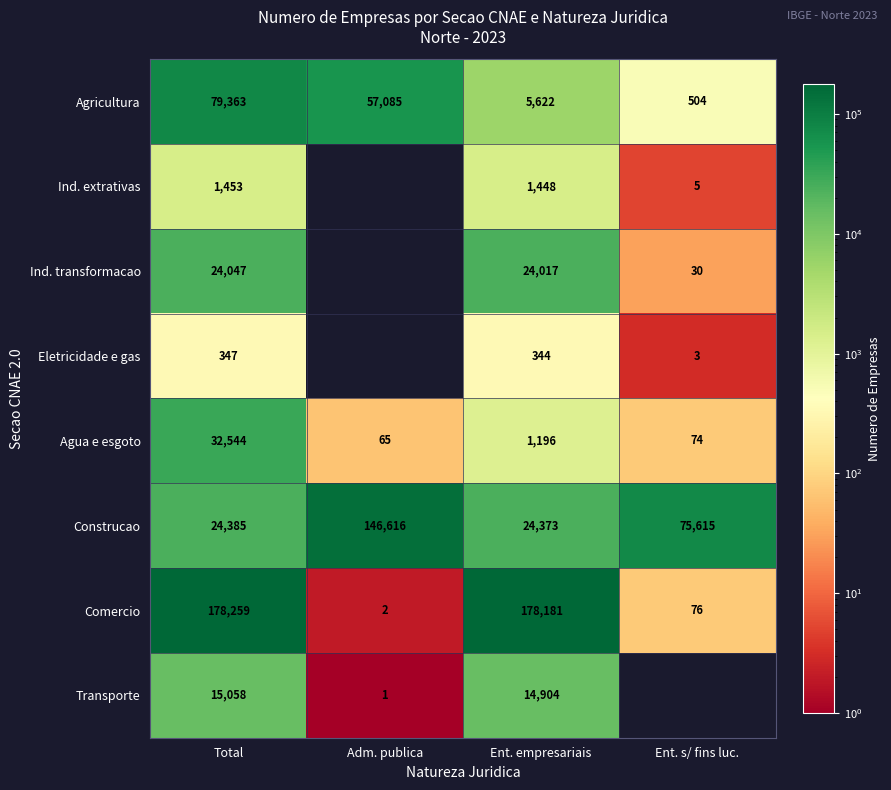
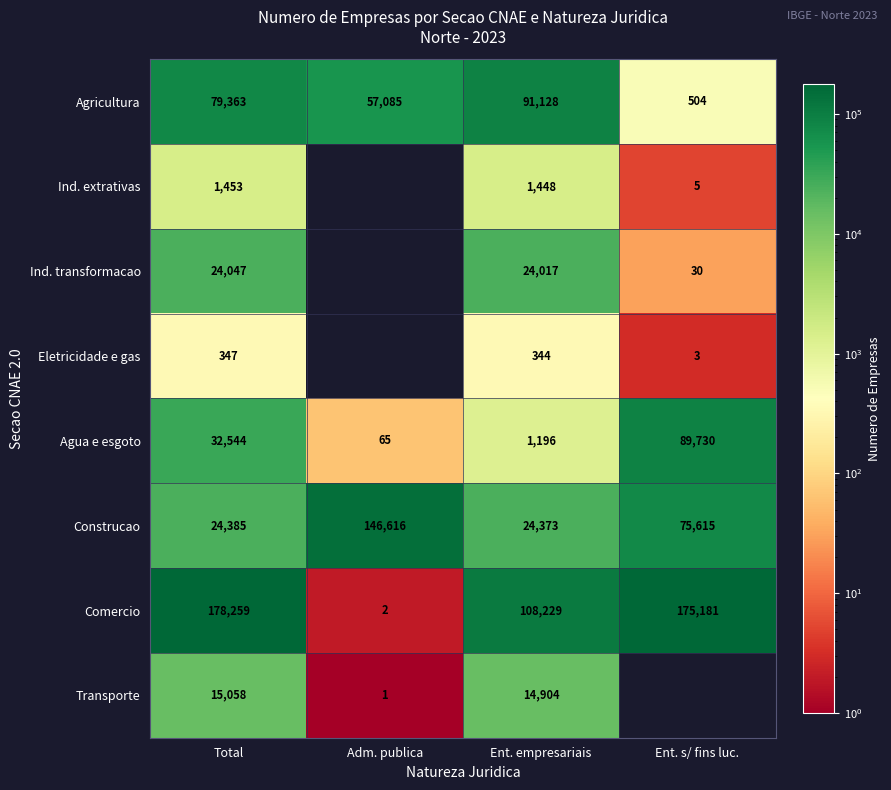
Agricultura, Ent. empresariais: 5,622 -> 91,128
Agua e esgoto, Ent. s/ fins luc.: 74 -> 89,730
Comercio, Ent. empresariais: 178,181 -> 108,229
Comercio, Ent. s/ fins luc.: 76 -> 175,181
